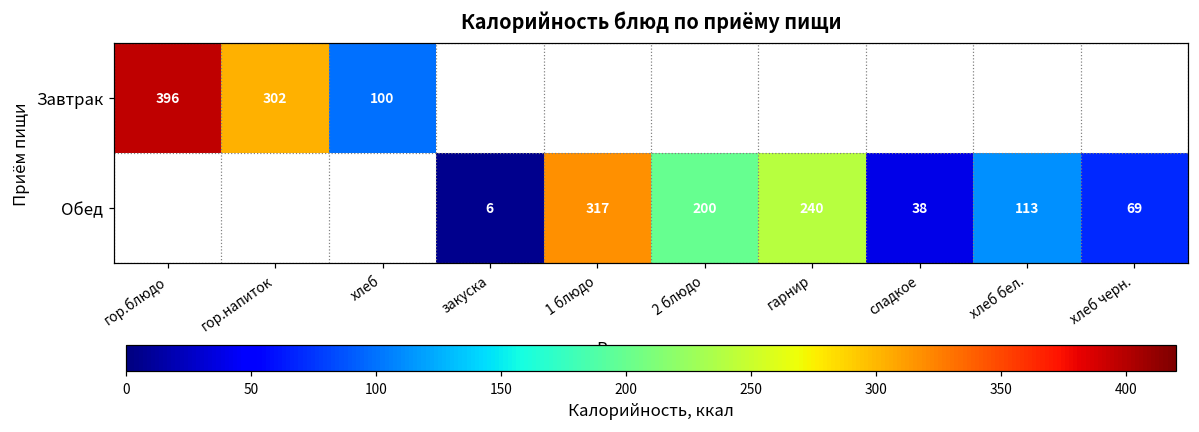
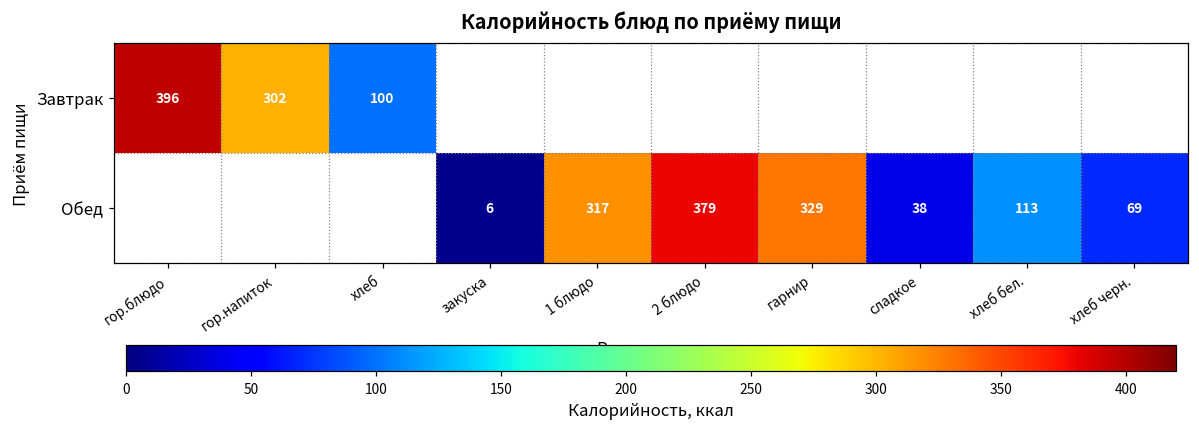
Обед, 2 блюдо: 200 -> 379
Обед, гарнир: 240 -> 329
